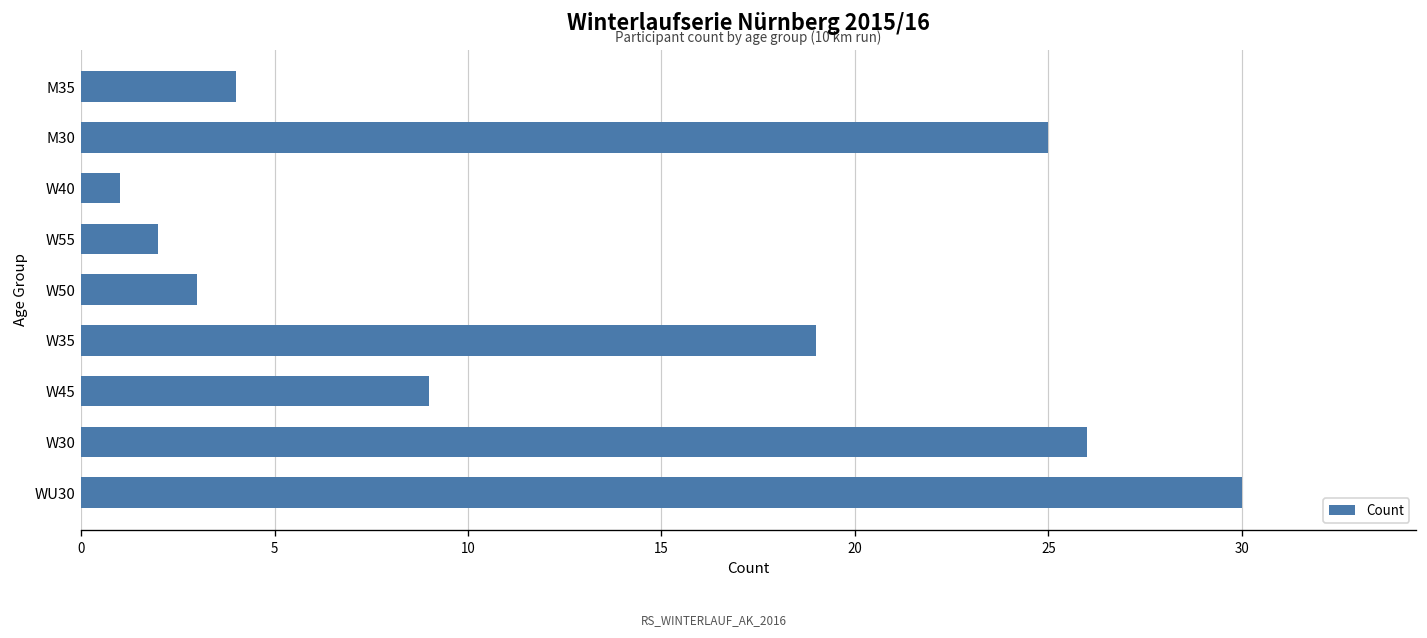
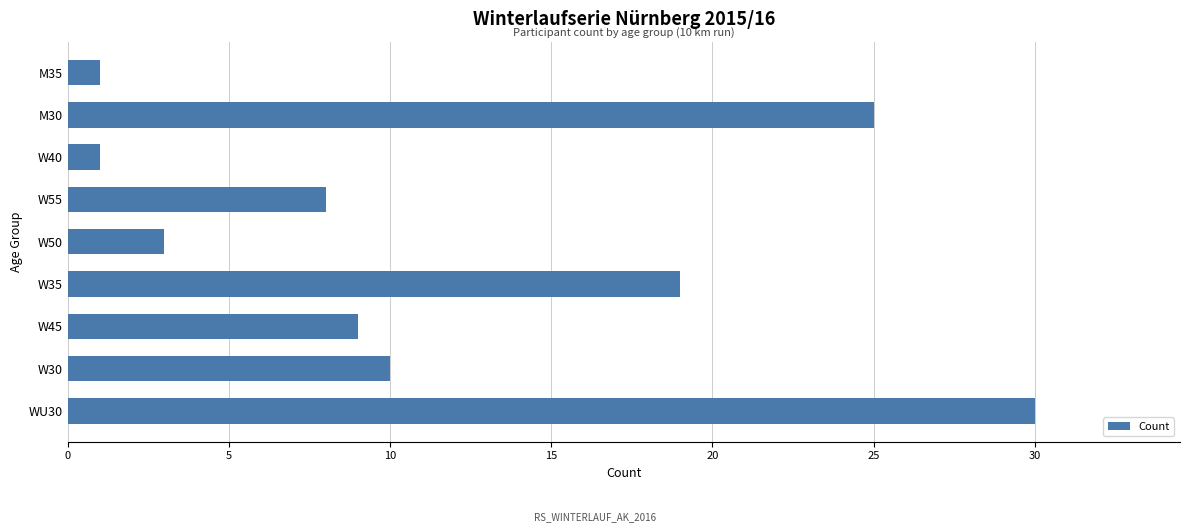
M35: 4 -> 1
W55: 2 -> 8
W30: 26 -> 10
